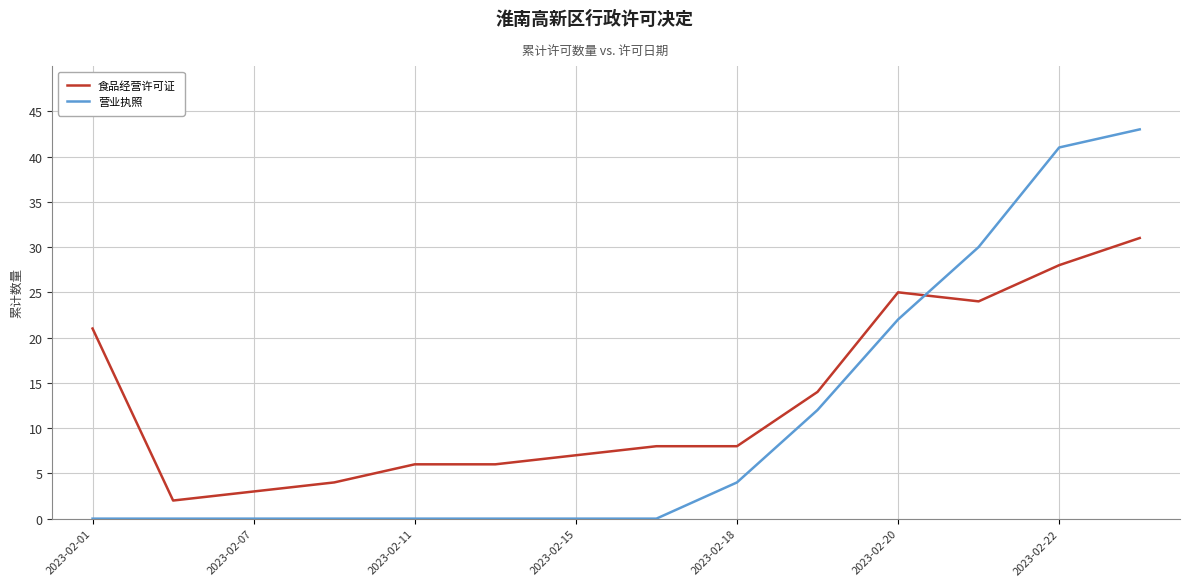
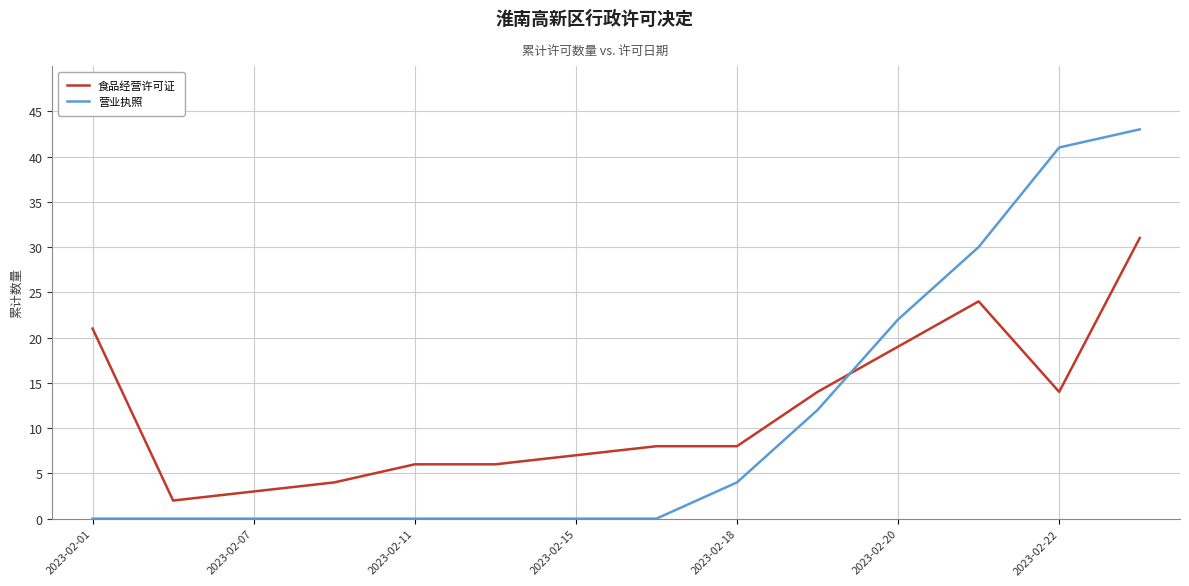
食品经营许可证, 2023-02-20: 25 -> 19
食品经营许可证, 2023-02-22: 28 -> 14
